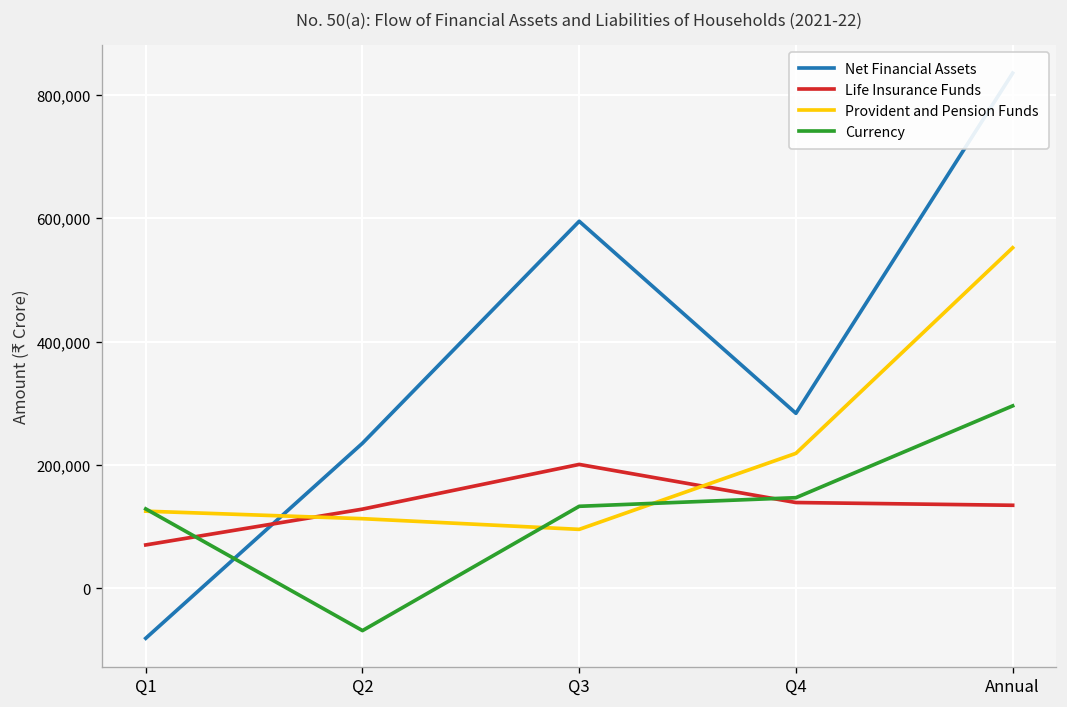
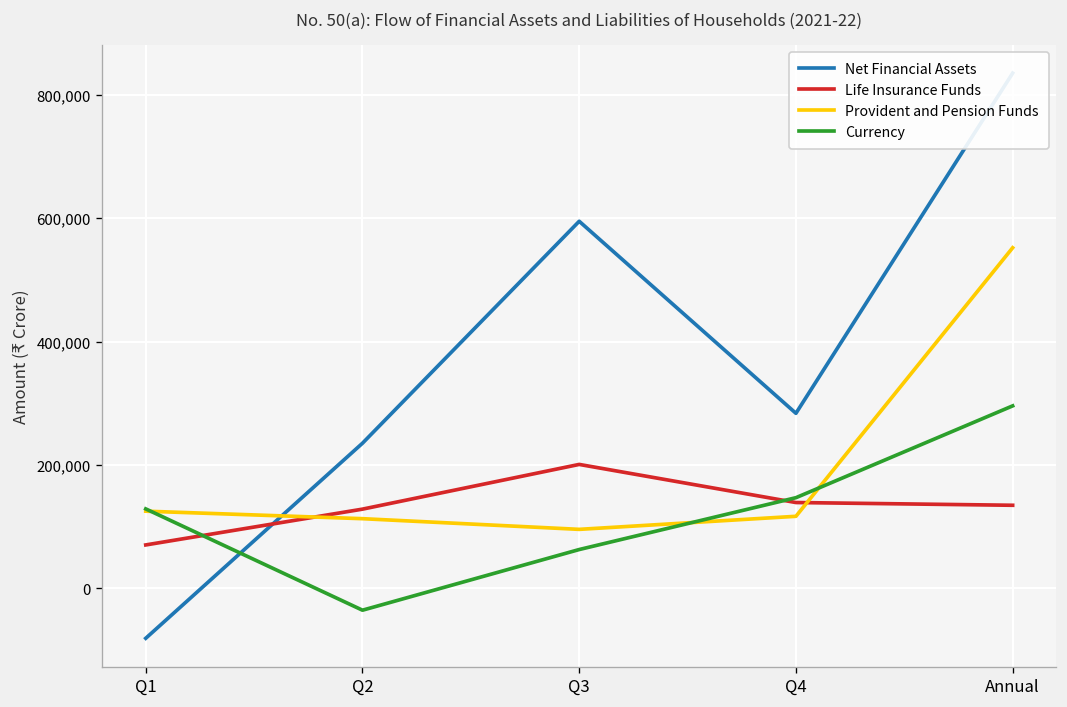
Currency, Q2: -70,000 -> -40,000
Currency, Q3: 130,000 -> 60,000
Provident and Pension Funds, Q4: 220,000 -> 120,000
